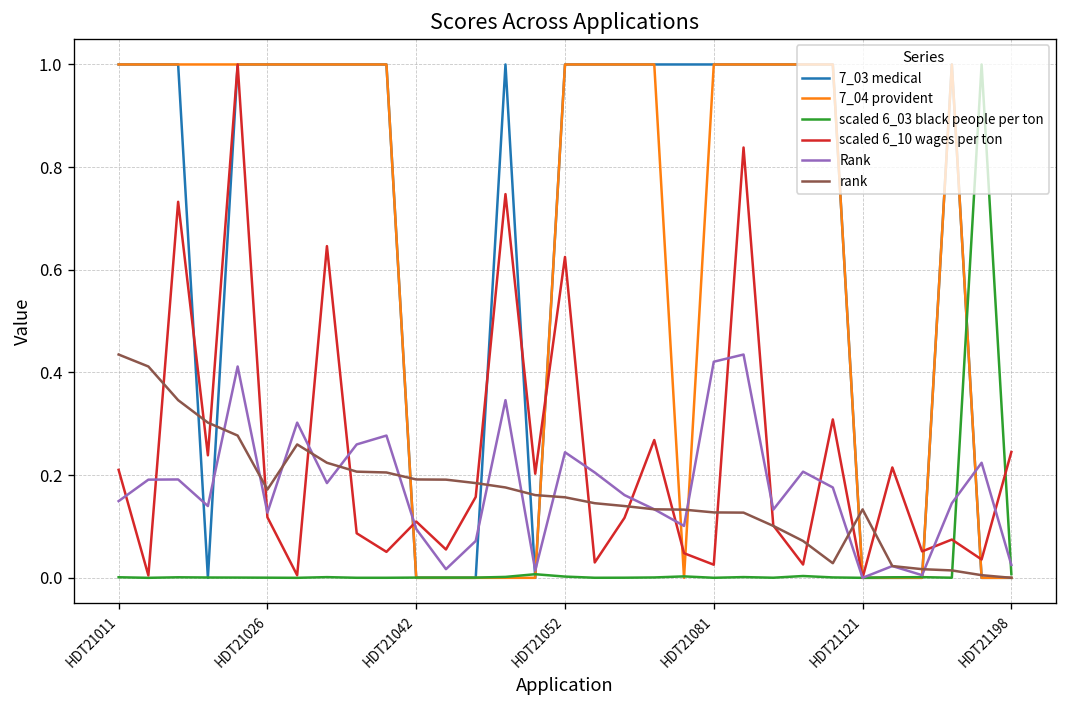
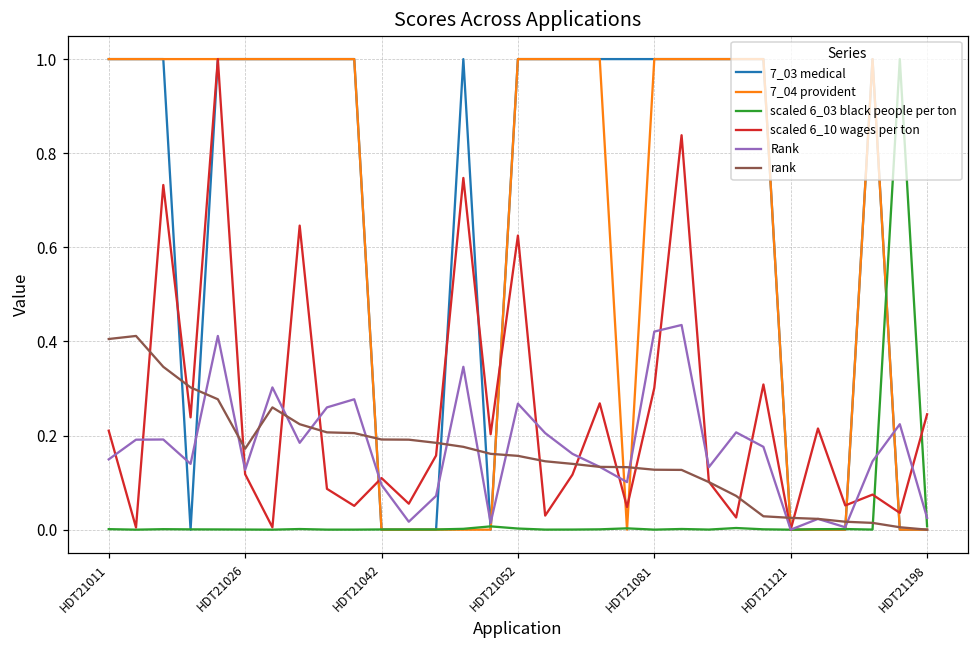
rank, HDT21011: 0.43 -> 0.41
Rank, HDT21052: 0.24 -> 0.27
scaled 6_10 wages per ton, HDT21081: 0.03 -> 0.30
rank, HDT21121: 0.13 -> 0.03
